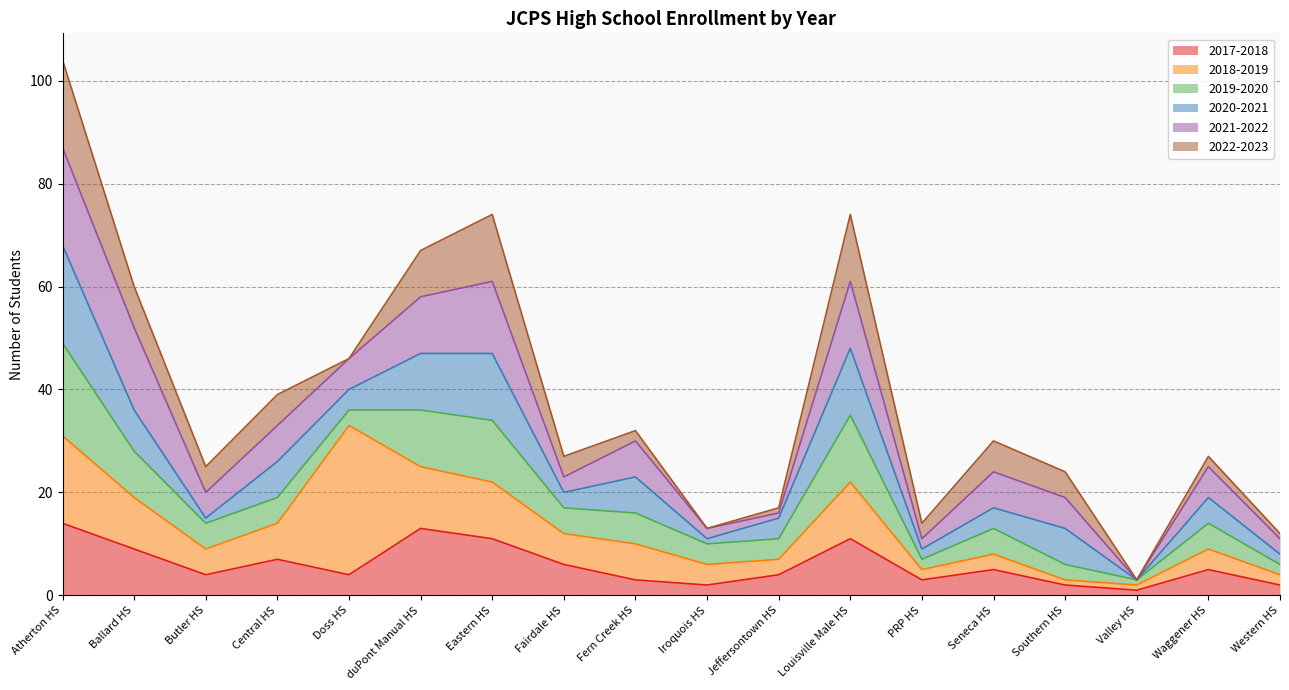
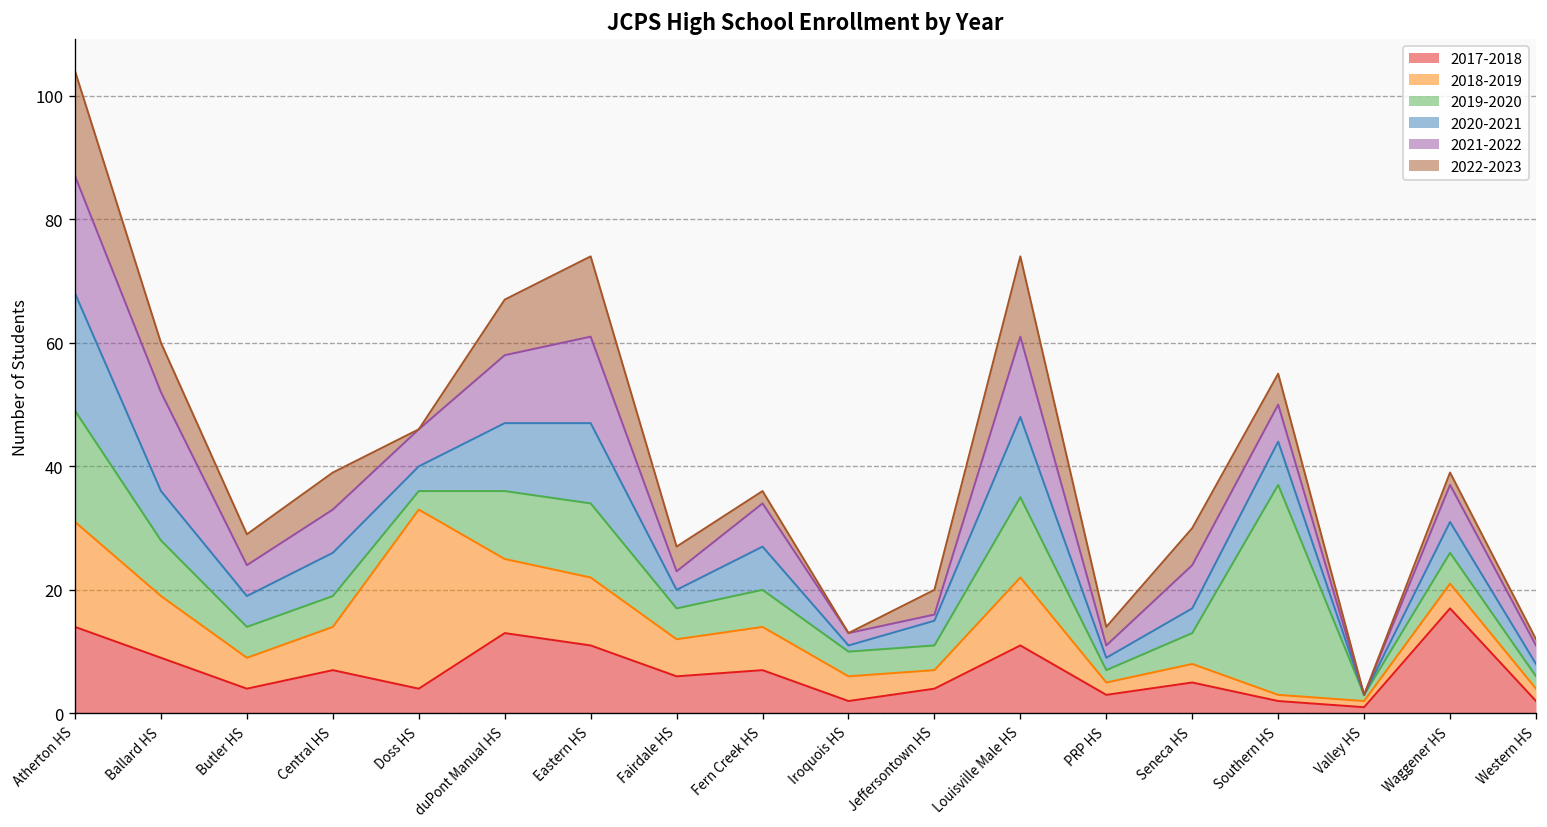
2020-2021, Butler HS: 1 -> 5
2017-2018, Fern Creek HS: 3 -> 7
2022-2023, Jeffersontown HS: 1 -> 4
2019-2020, Southern HS: 3 -> 34
2017-2018, Waggener HS: 5 -> 17
